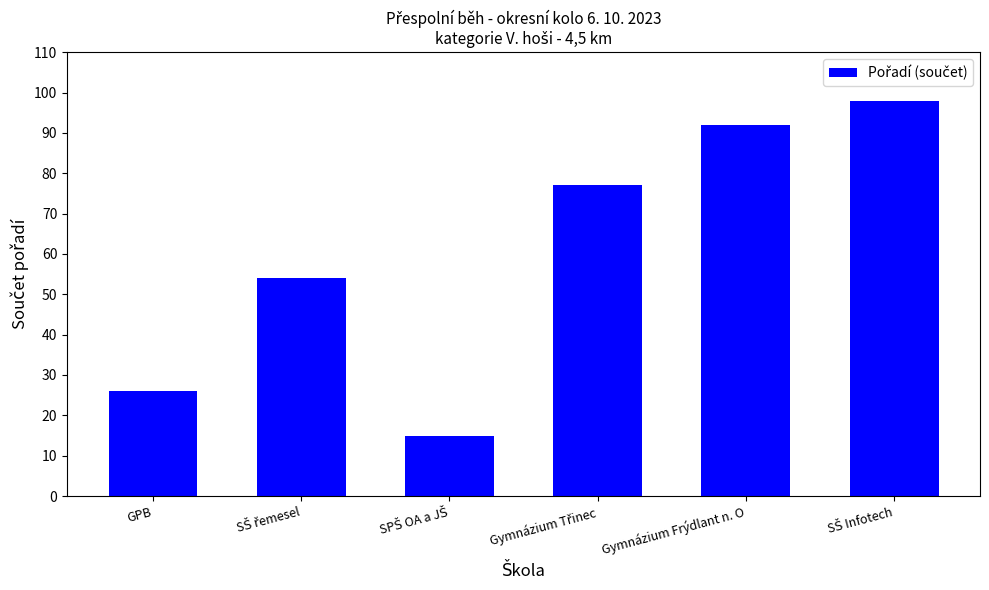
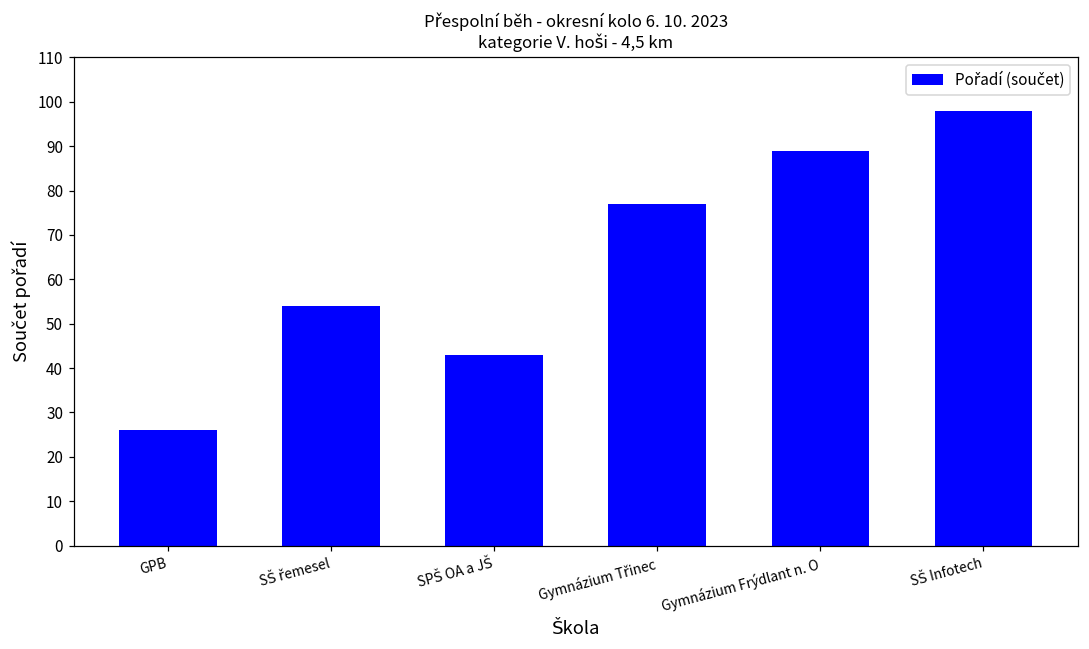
SPŠ OA a JŠ: 15 -> 43
Gymnázium Frýdlant n. O: 92 -> 89
